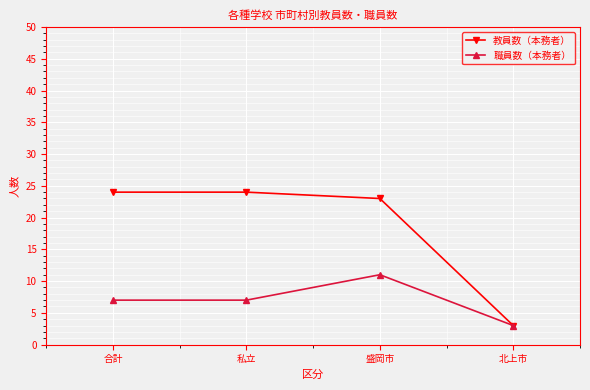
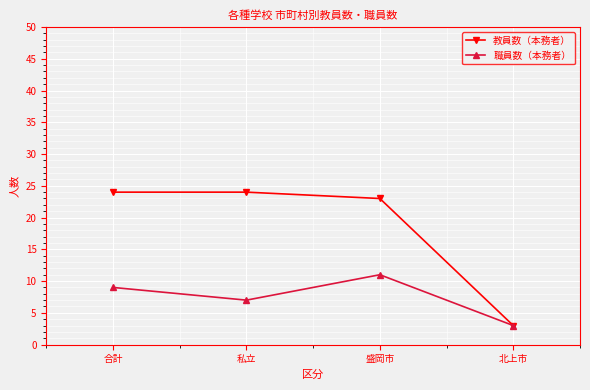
職員数（本務者）, 合計: 7 -> 9
